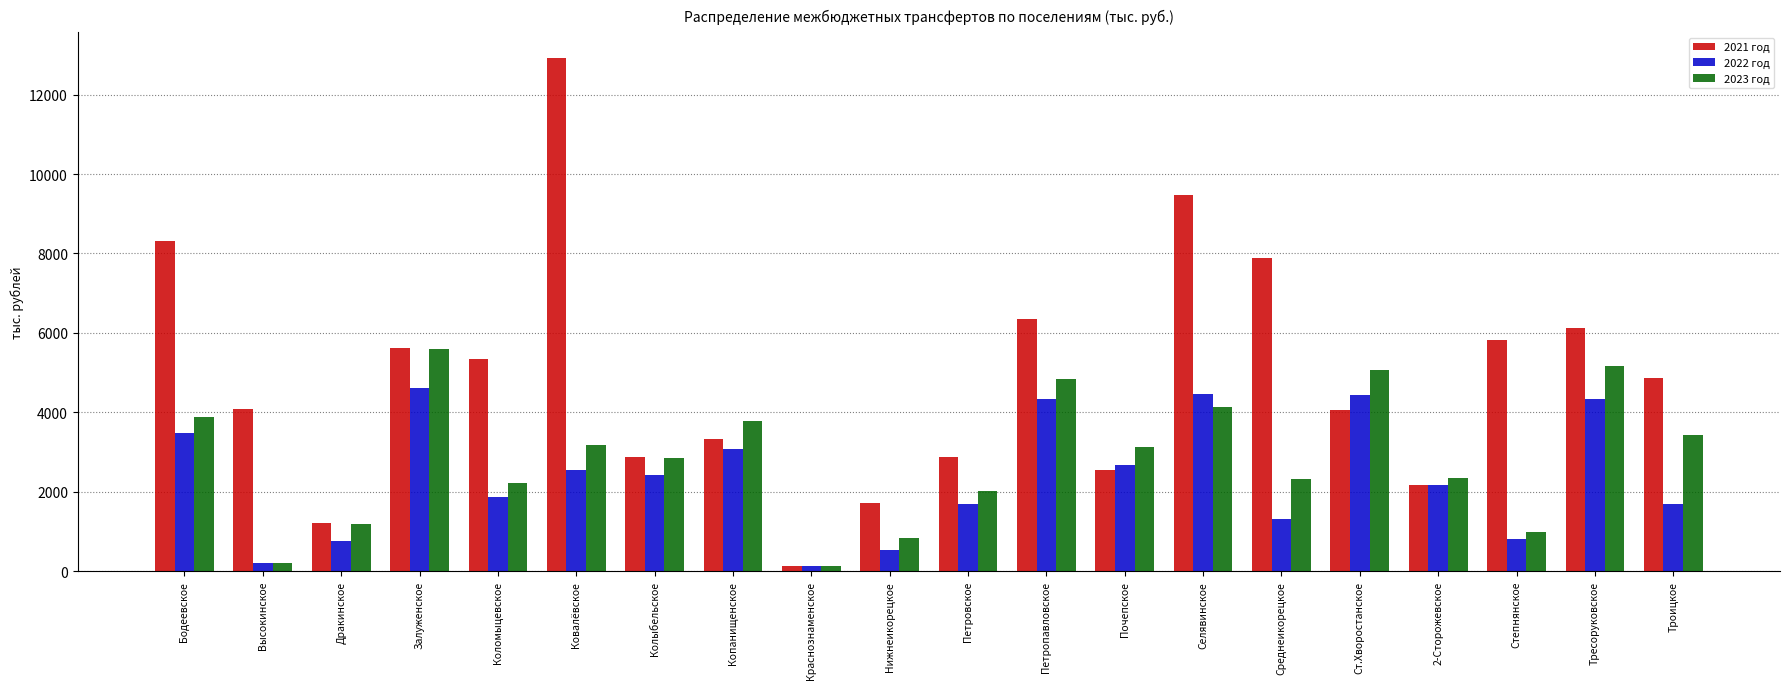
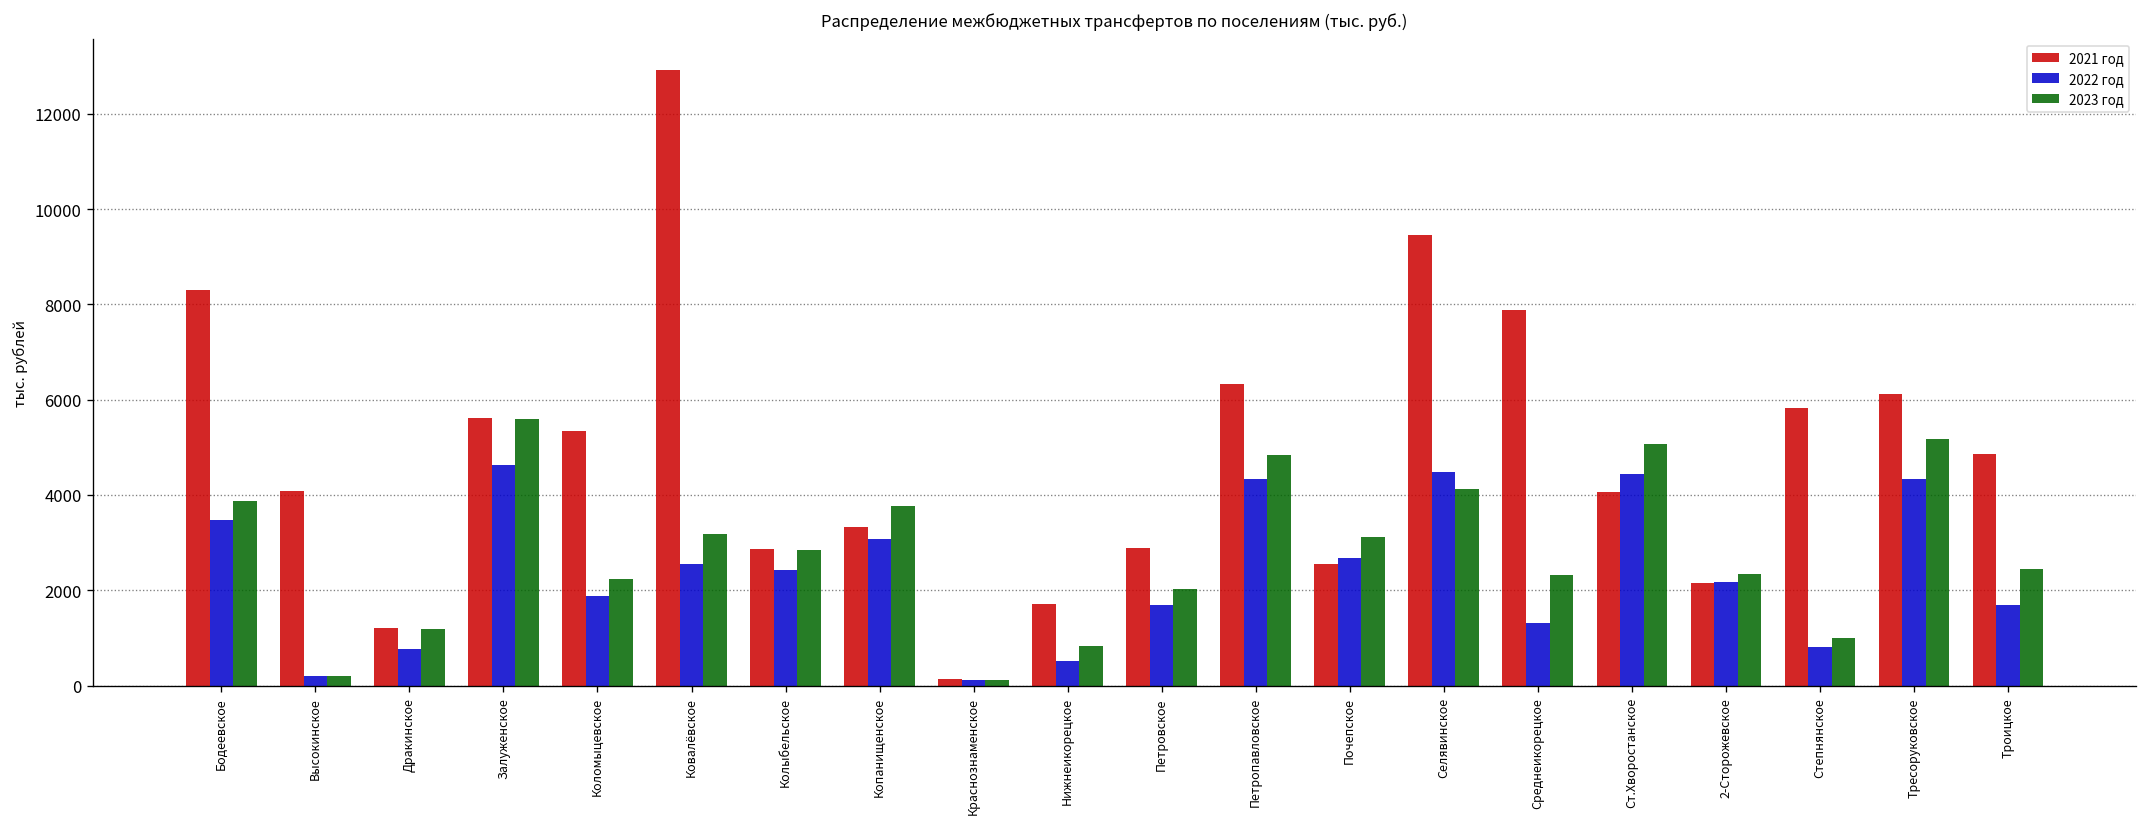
2023 год, Троицкое: 3400 -> 2400
